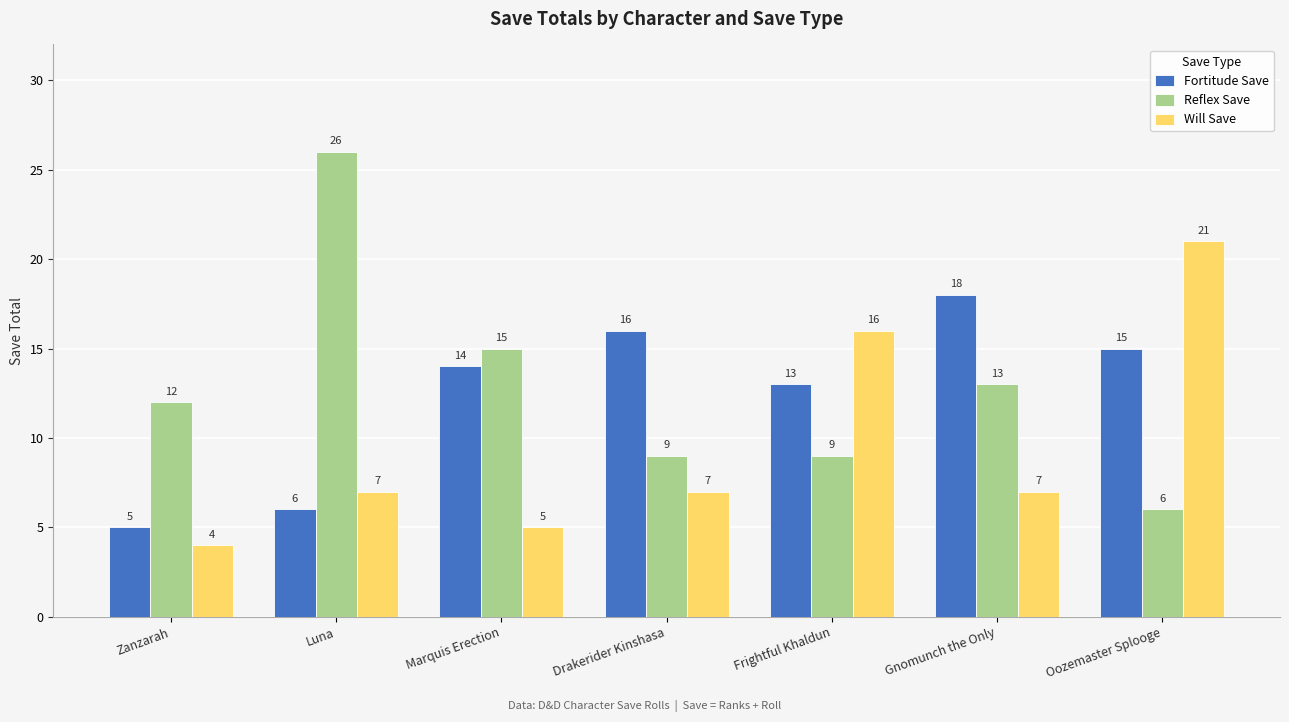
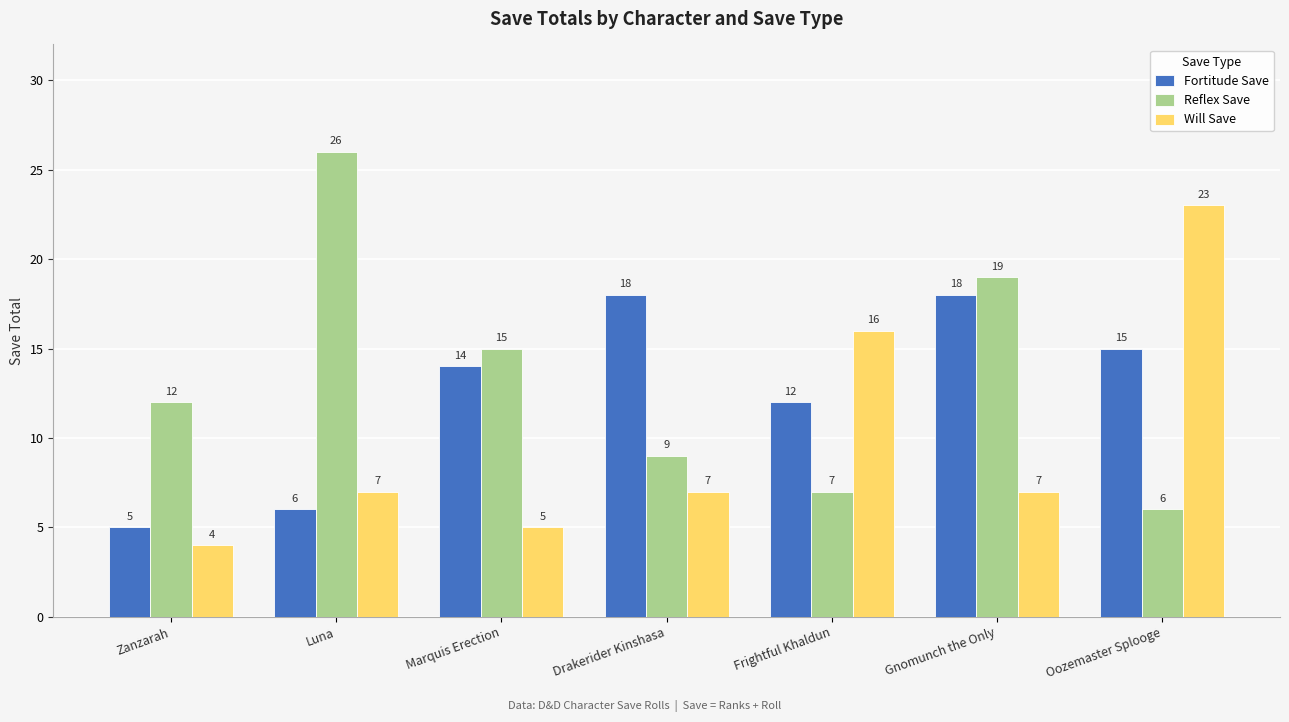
Fortitude Save, Drakerider Kinshasa: 16 -> 18
Fortitude Save, Frightful Khaldun: 13 -> 12
Reflex Save, Frightful Khaldun: 9 -> 7
Reflex Save, Gnomunch the Only: 13 -> 19
Will Save, Oozemaster Splooge: 21 -> 23
